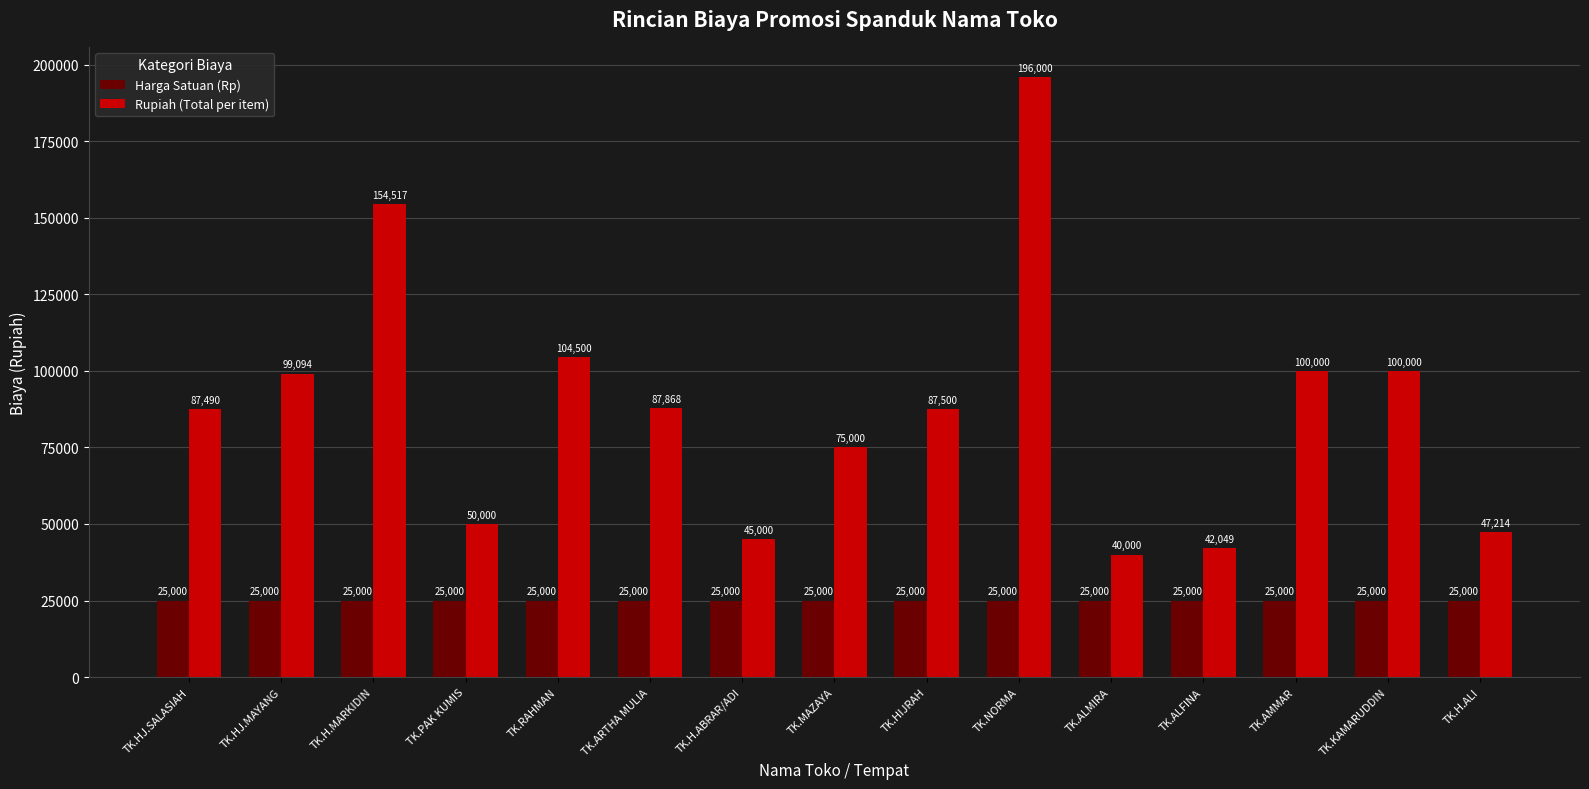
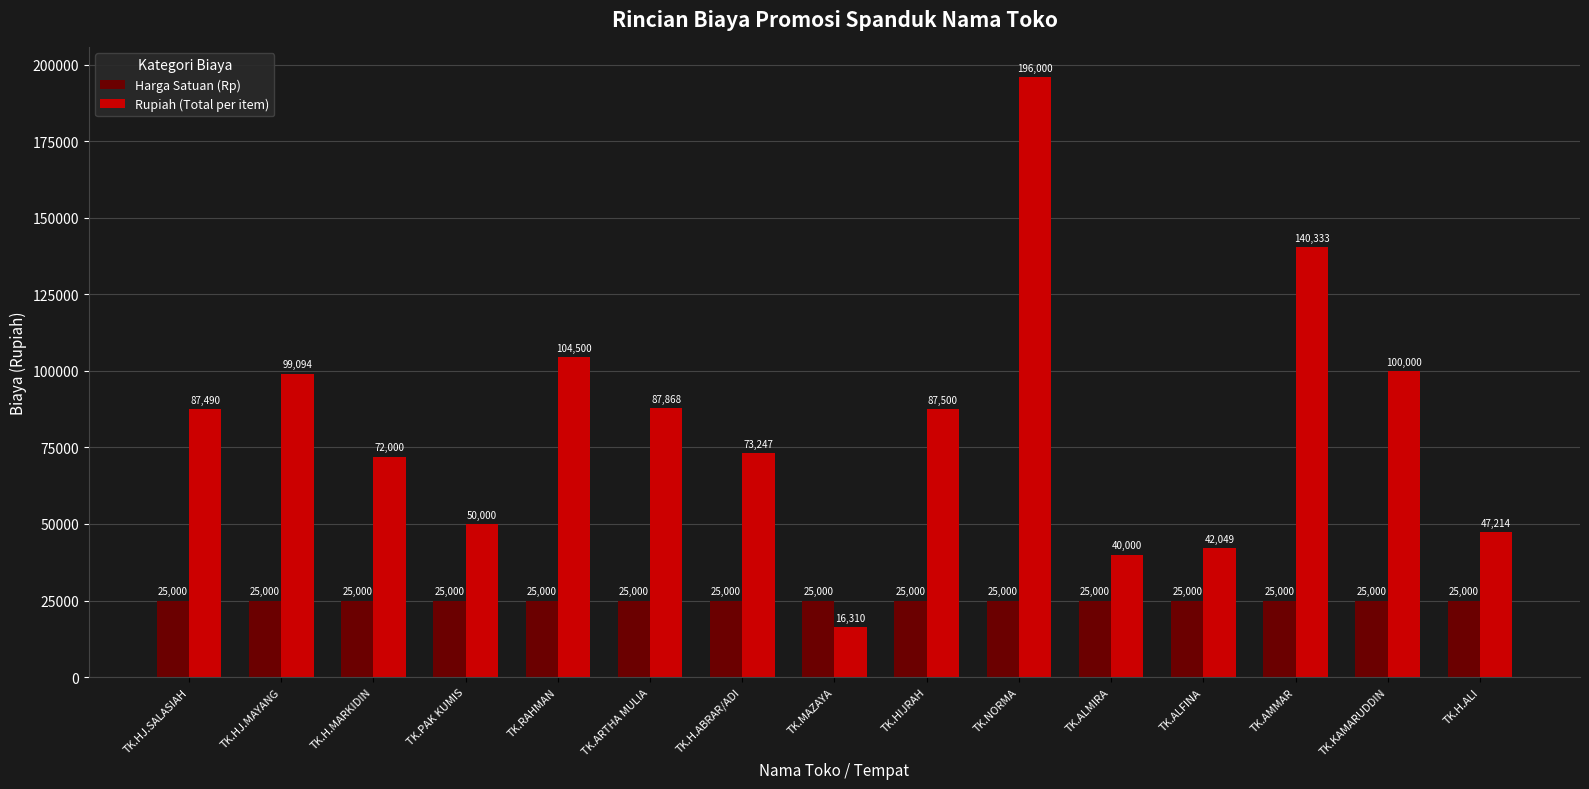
Rupiah (Total per item), TK.H.MARKIDIN: 154,517 -> 72,000
Rupiah (Total per item), TK.H.ABRAR/ADI: 45,000 -> 73,247
Rupiah (Total per item), TK.MAZAYA: 75,000 -> 16,310
Rupiah (Total per item), TK.AMMAR: 100,000 -> 140,333
